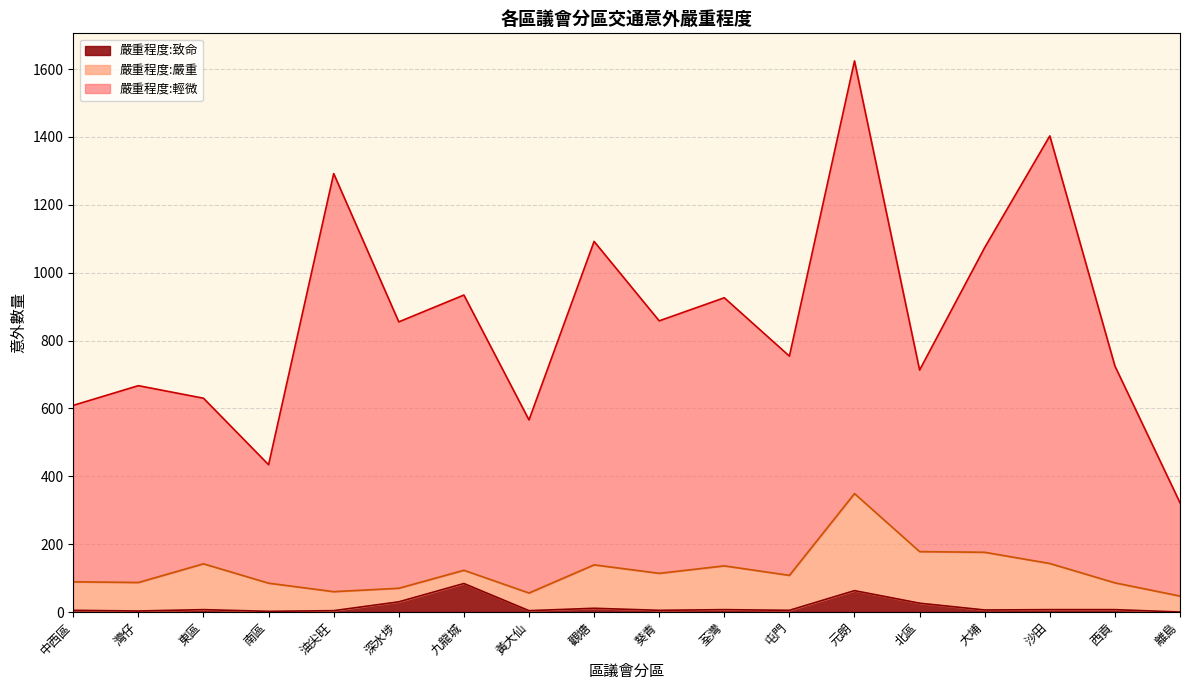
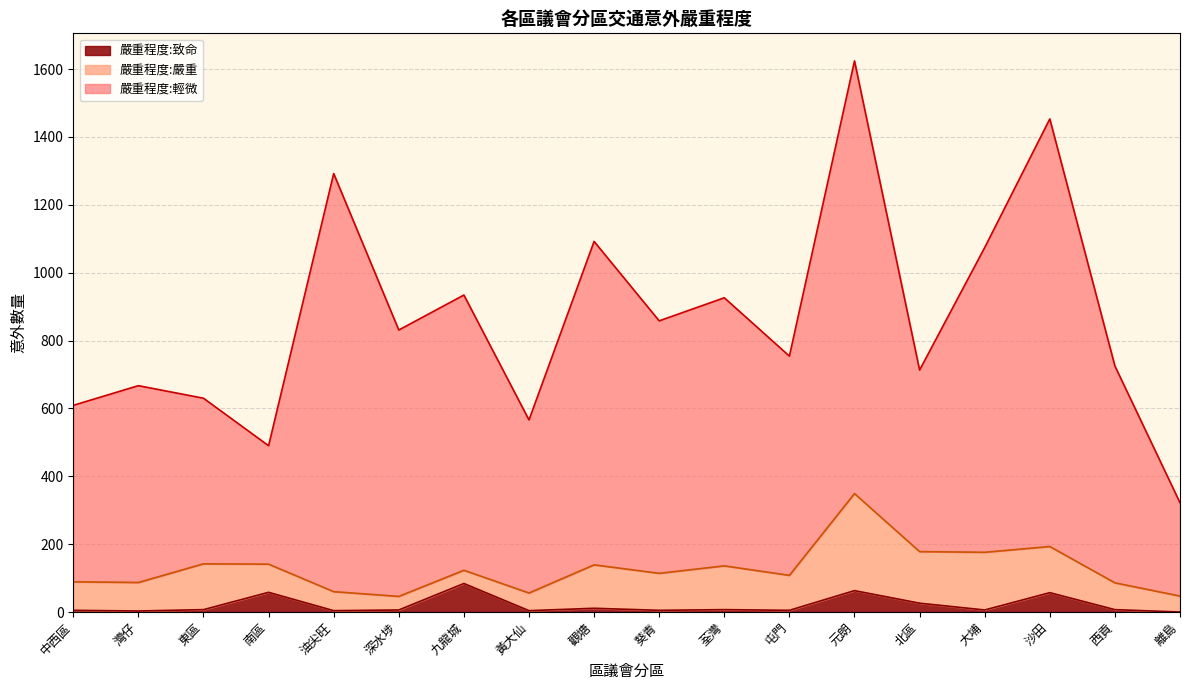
嚴重程度:致命, 南區: 0 -> 60
嚴重程度:致命, 深水埗: 30 -> 10
嚴重程度:致命, 沙田: 10 -> 60
